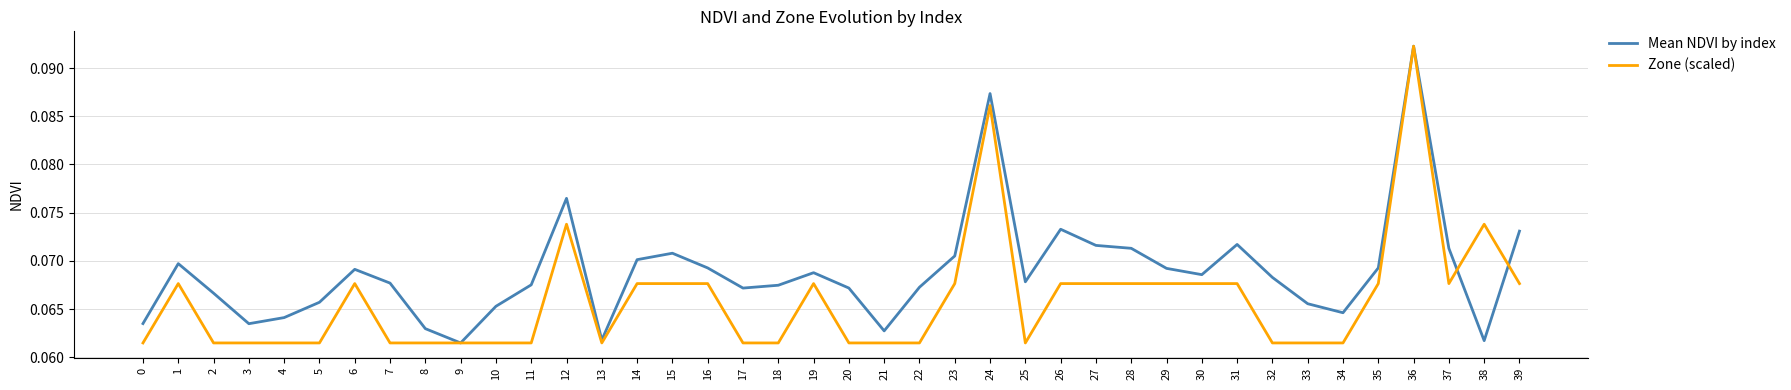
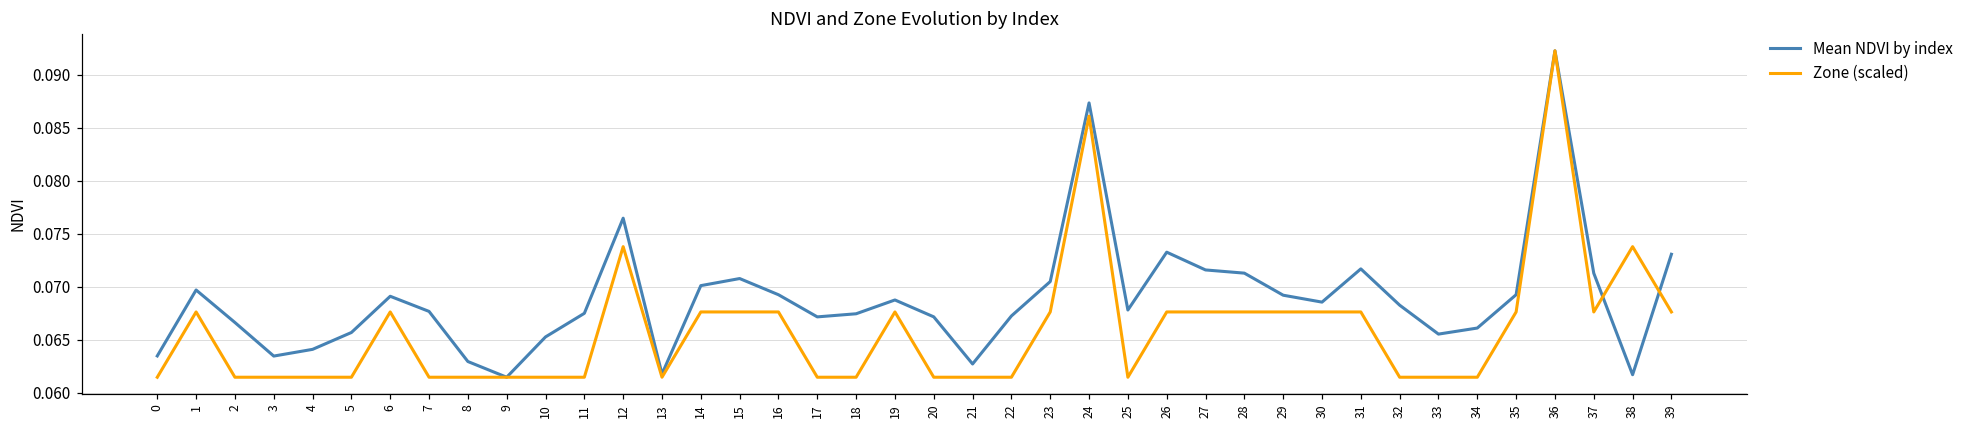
Mean NDVI by index, 34: 0.065 -> 0.066
